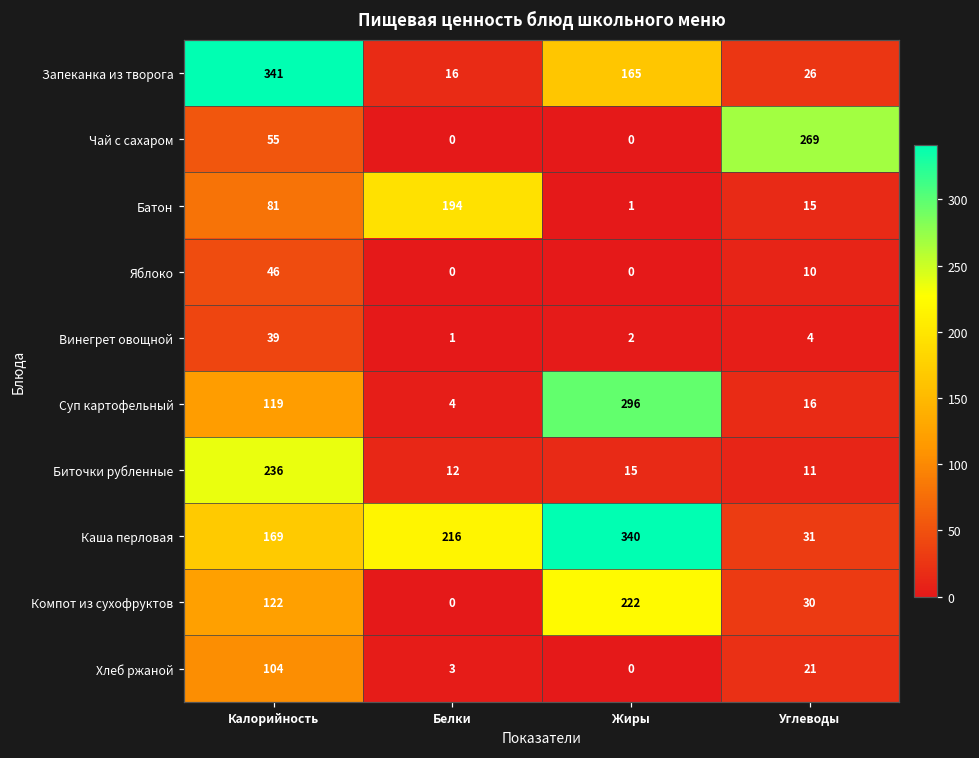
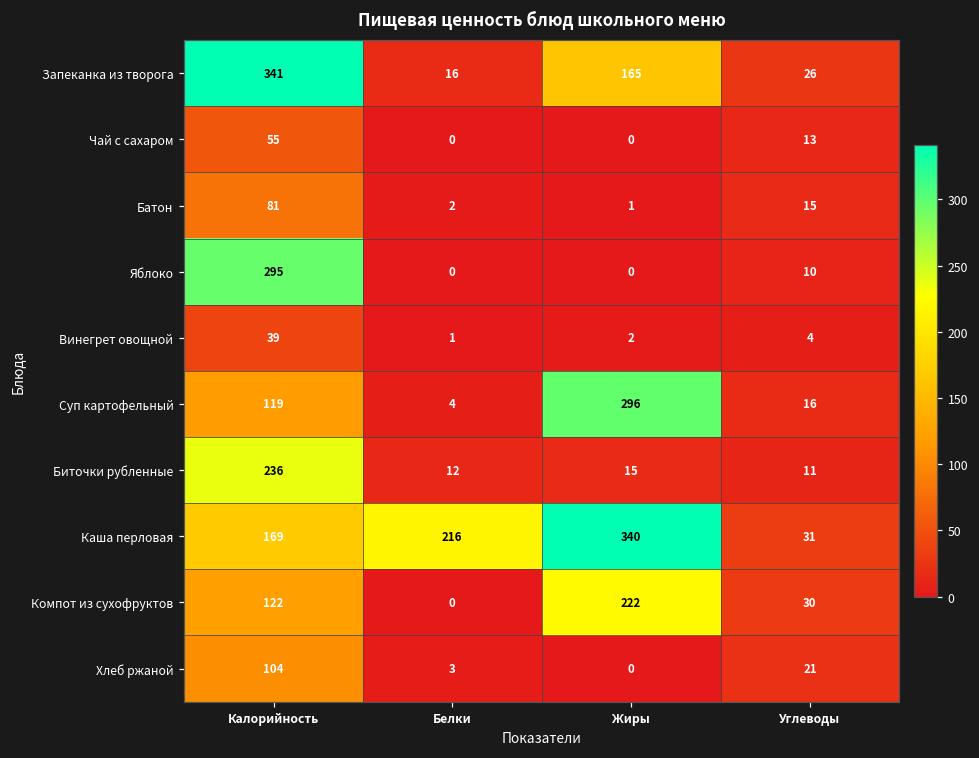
Чай с сахаром, Углеводы: 269 -> 13
Батон, Белки: 194 -> 2
Яблоко, Калорийность: 46 -> 295
